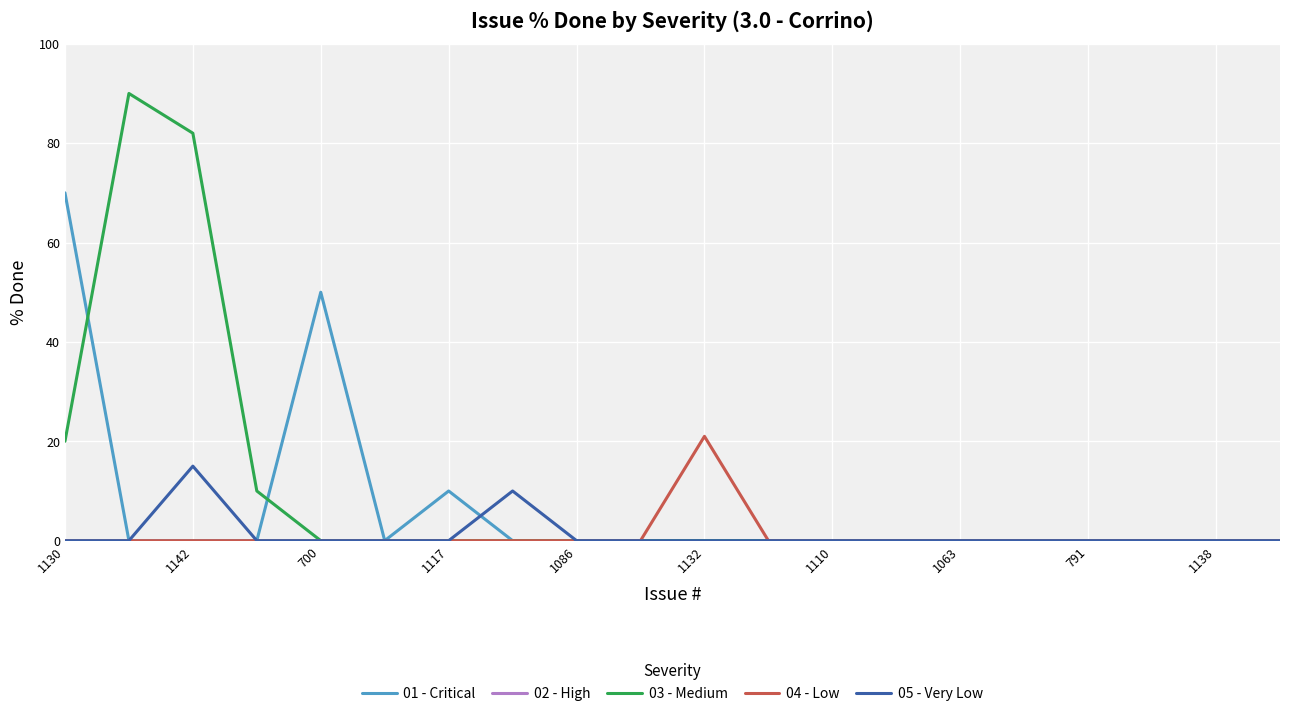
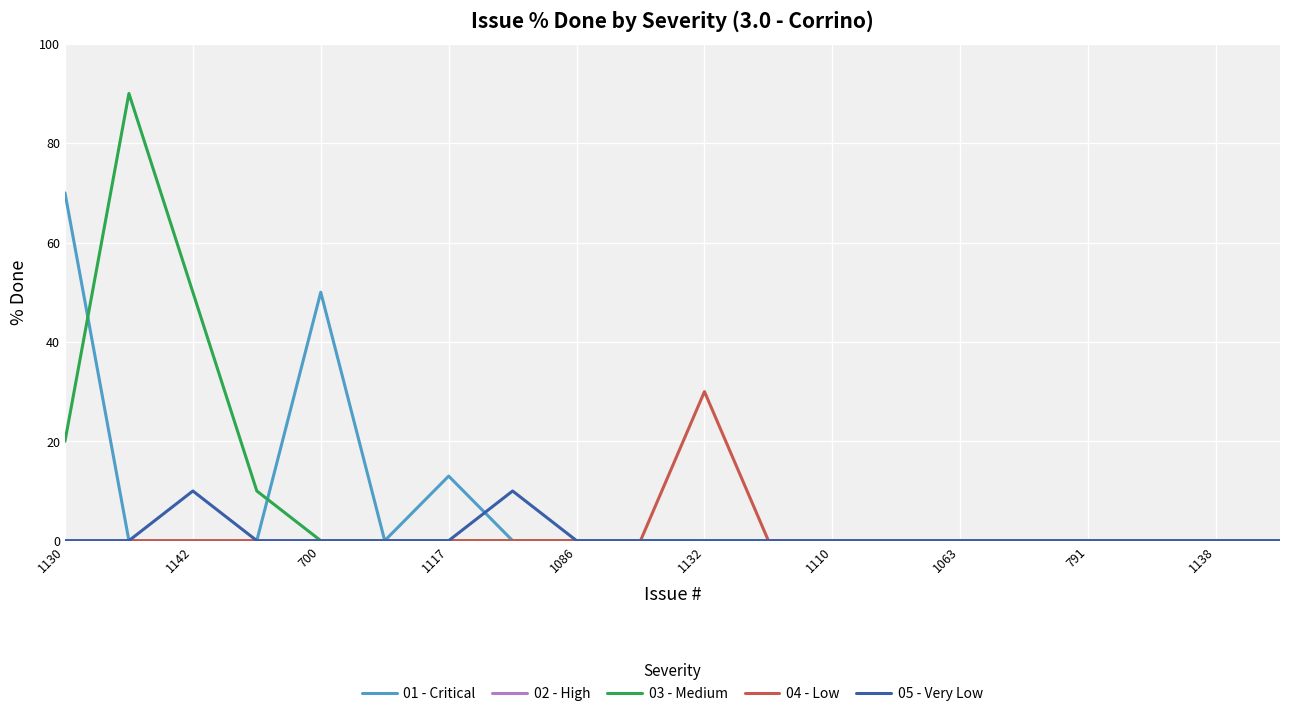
03 - Medium, 1142: 82 -> 50
05 - Very Low, 1142: 15 -> 10
01 - Critical, 1117: 10 -> 13
04 - Low, 1132: 21 -> 30
